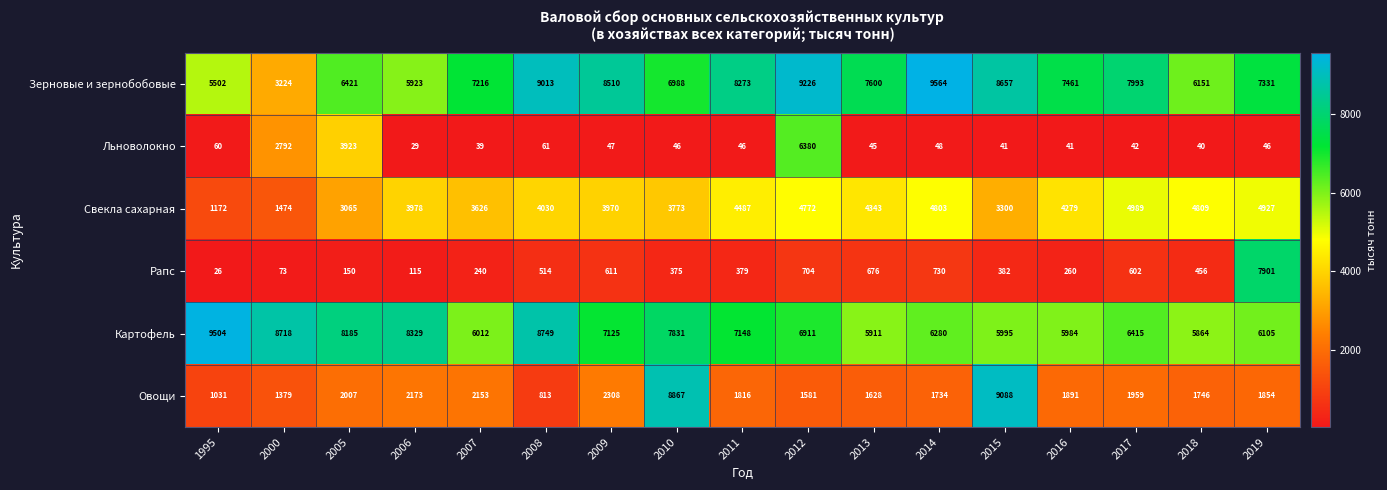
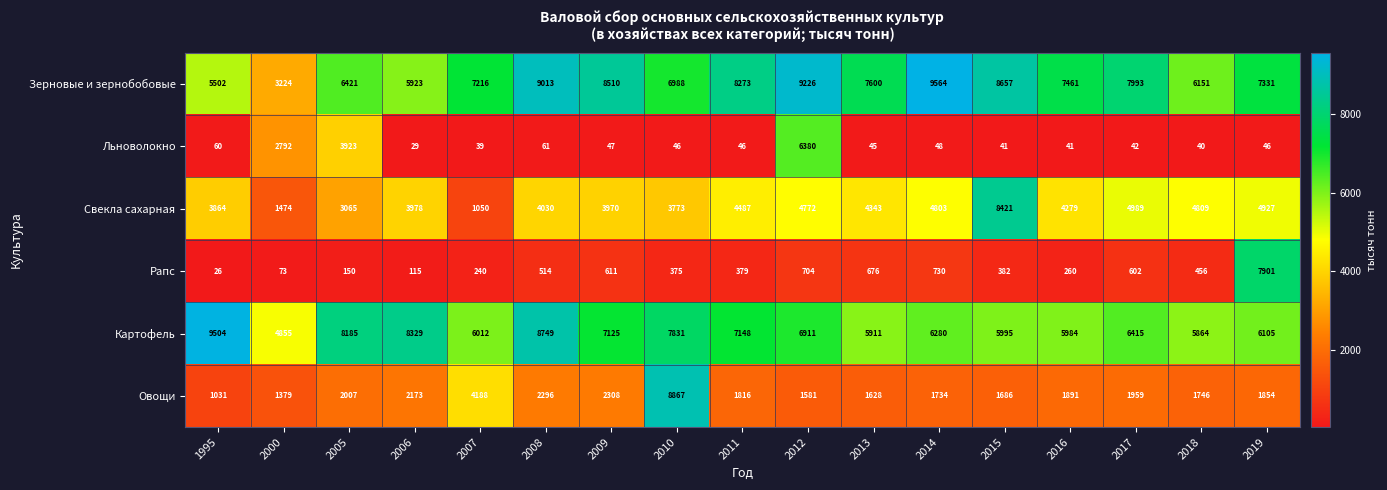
Свекла сахарная, 1995: 1172 -> 3864
Свекла сахарная, 2007: 3626 -> 1050
Свекла сахарная, 2015: 3300 -> 8421
Картофель, 2000: 8718 -> 4855
Овощи, 2007: 2153 -> 4188
Овощи, 2008: 813 -> 2296
Овощи, 2015: 9088 -> 1686
